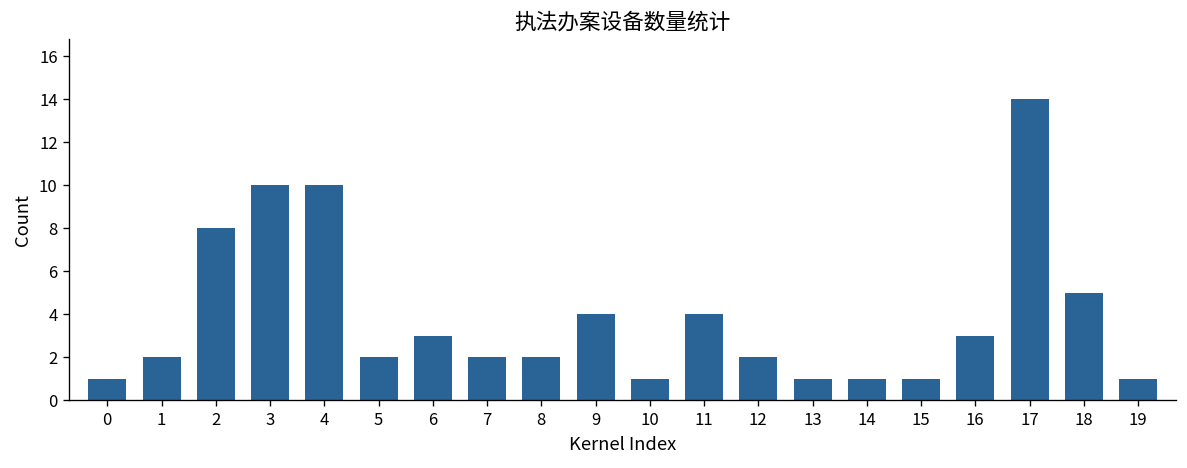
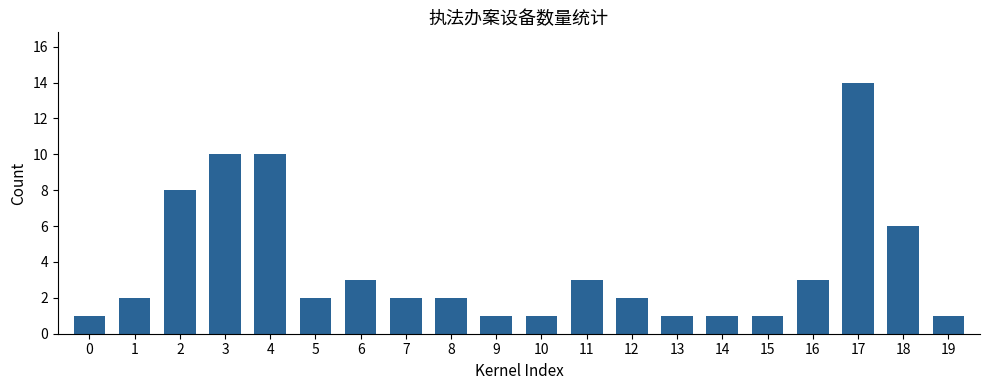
9: 4 -> 1
11: 4 -> 3
18: 5 -> 6
